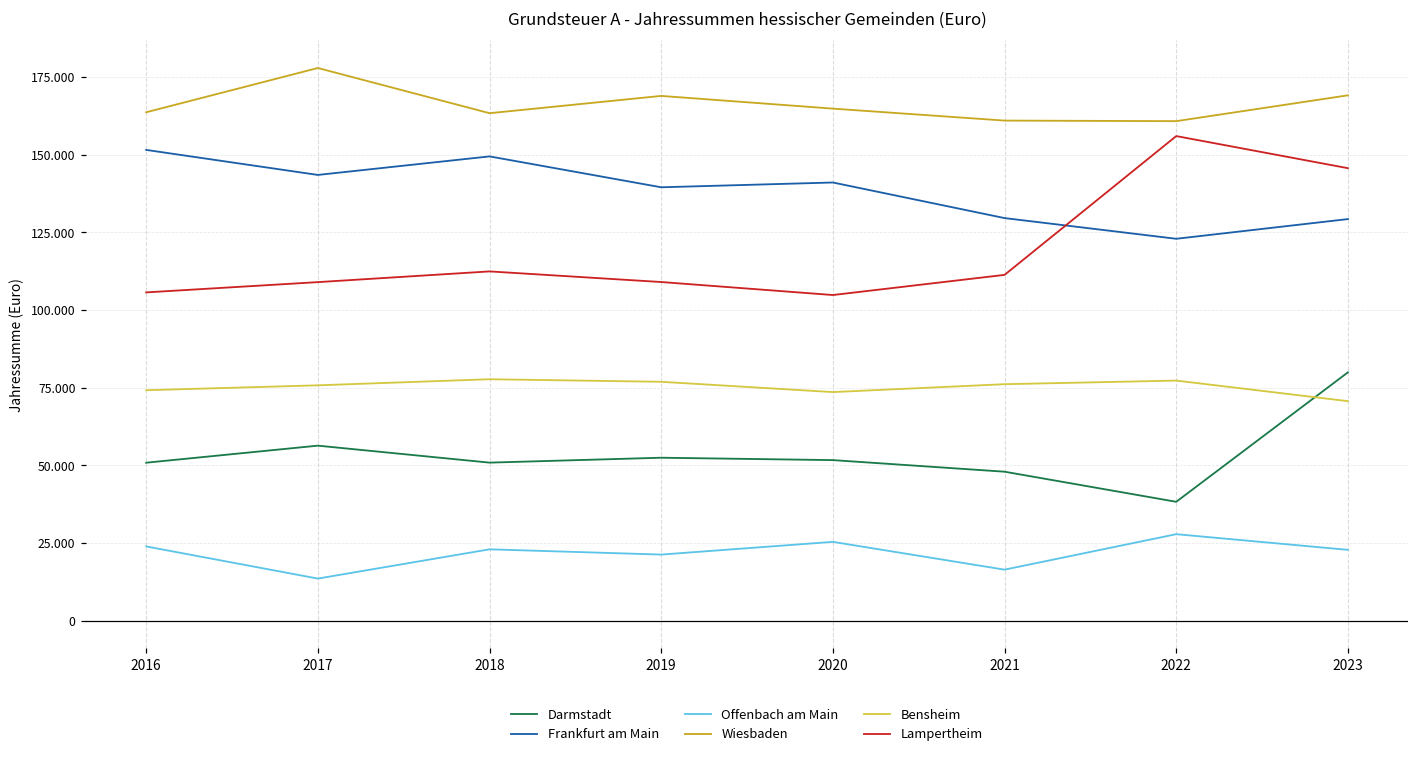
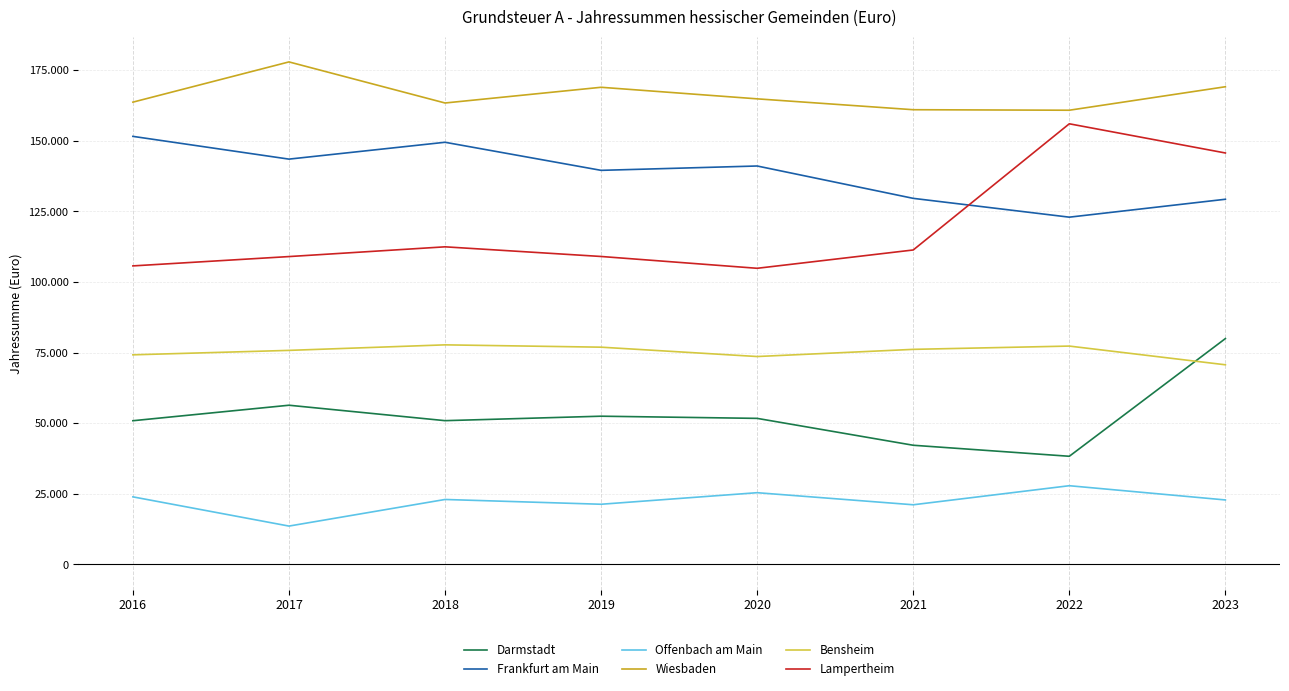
Darmstadt, 2021: 48 -> 42
Offenbach am Main, 2021: 16 -> 21
